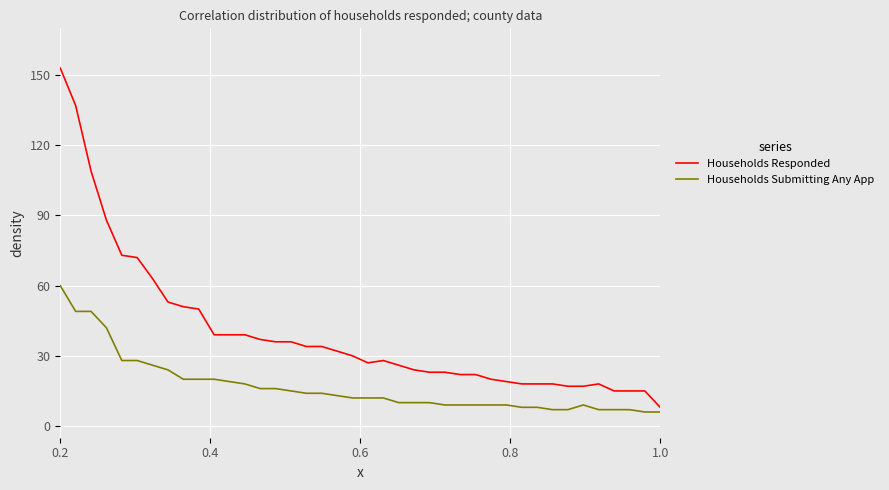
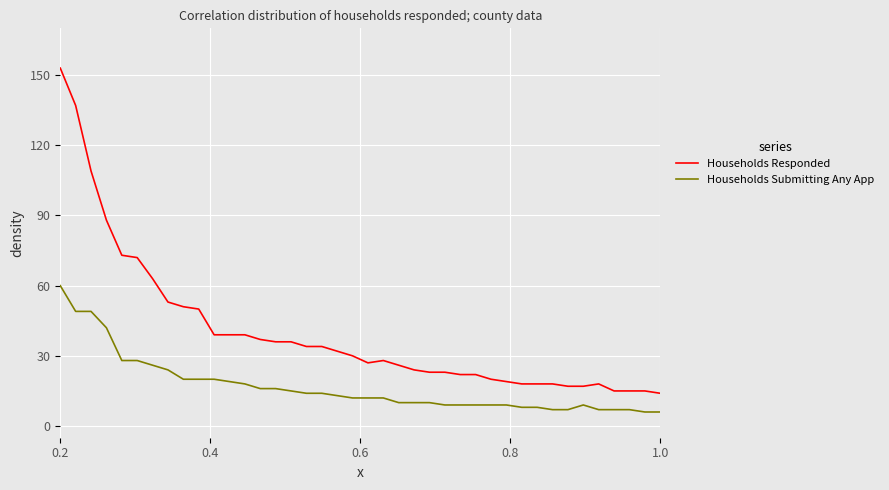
Households Responded, 1.0: 8 -> 14
